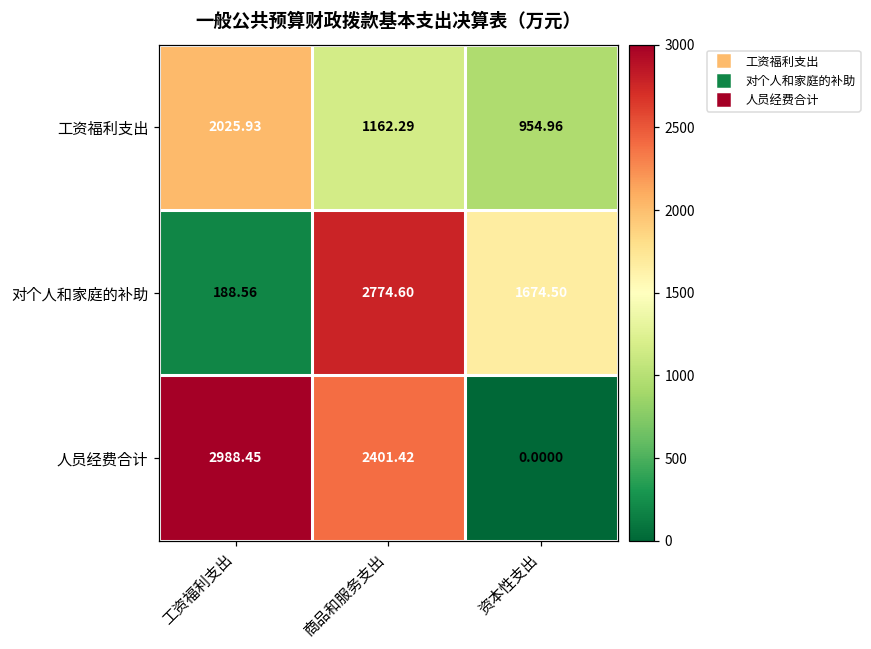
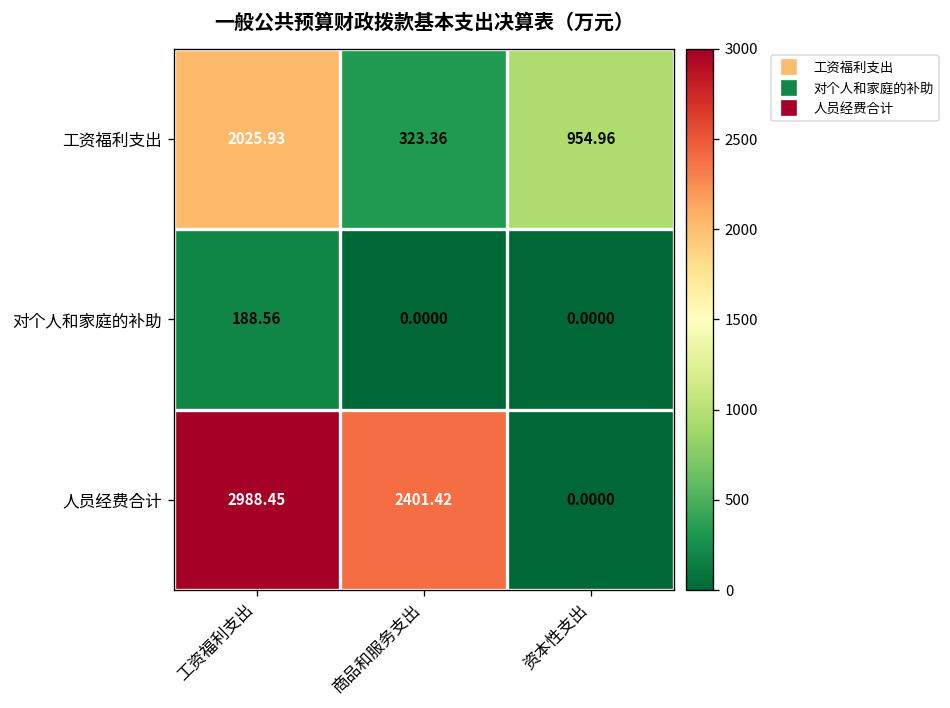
工资福利支出, 商品和服务支出: 1162.29 -> 323.36
对个人和家庭的补助, 商品和服务支出: 2774.60 -> 0.0000
对个人和家庭的补助, 资本性支出: 1674.50 -> 0.0000
